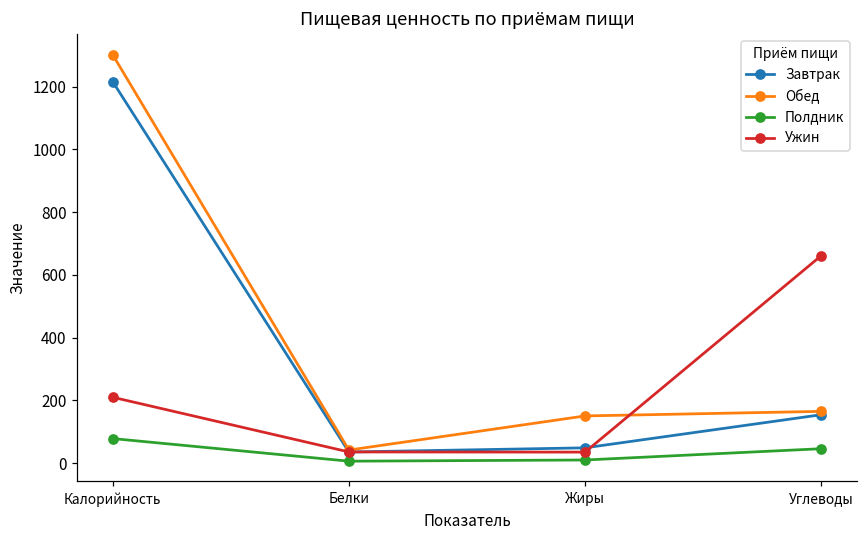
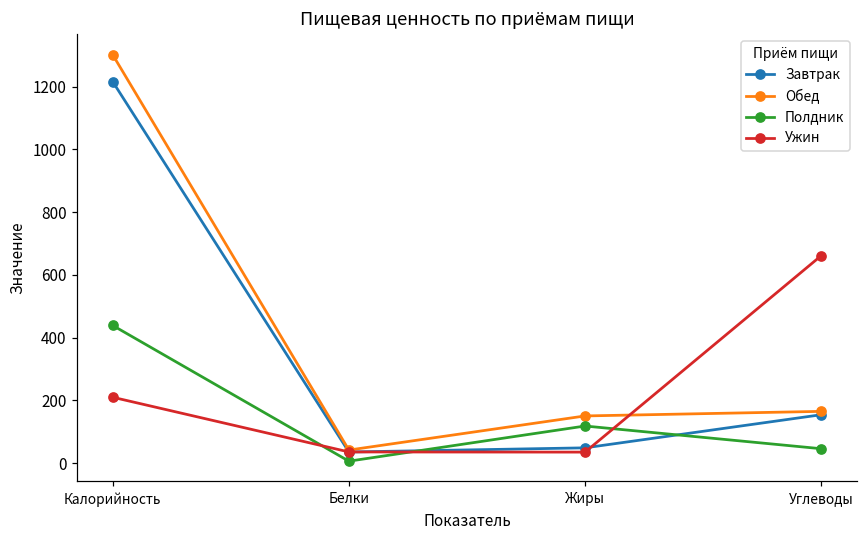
Полдник, Калорийность: 80 -> 440
Полдник, Жиры: 10 -> 120
